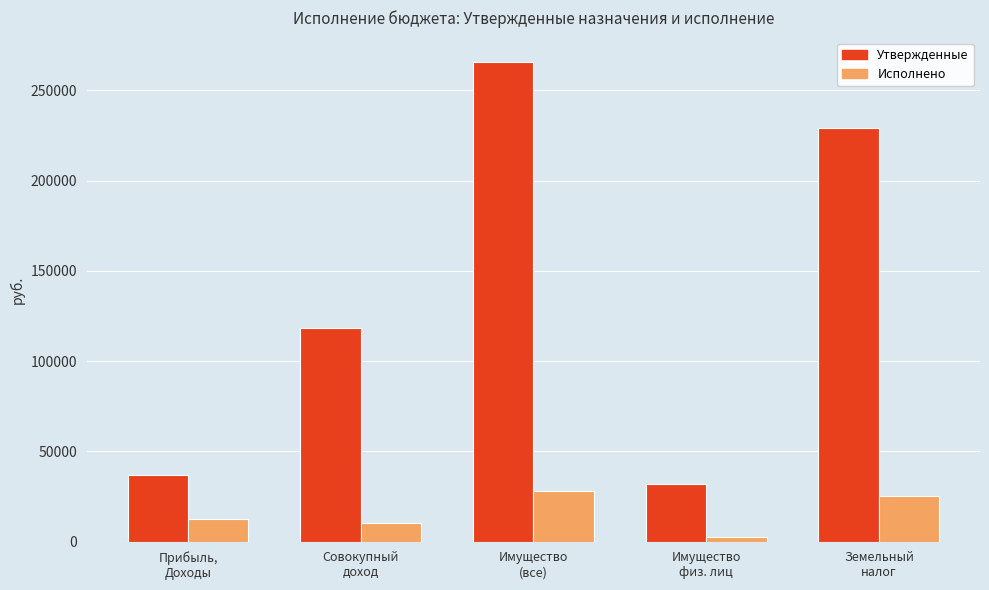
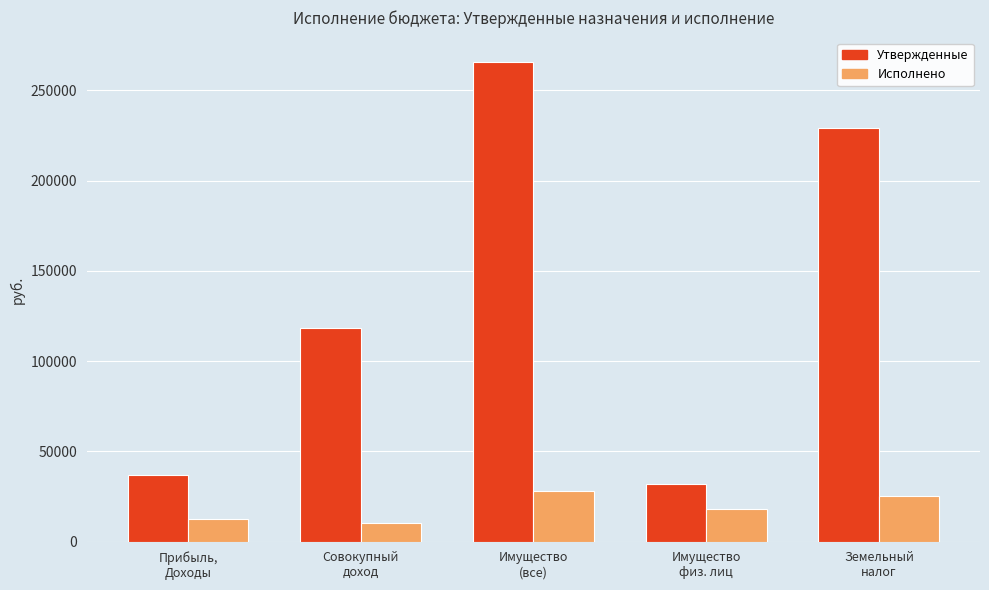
Исполнено, Имущество физ. лиц: 3000 -> 18000
